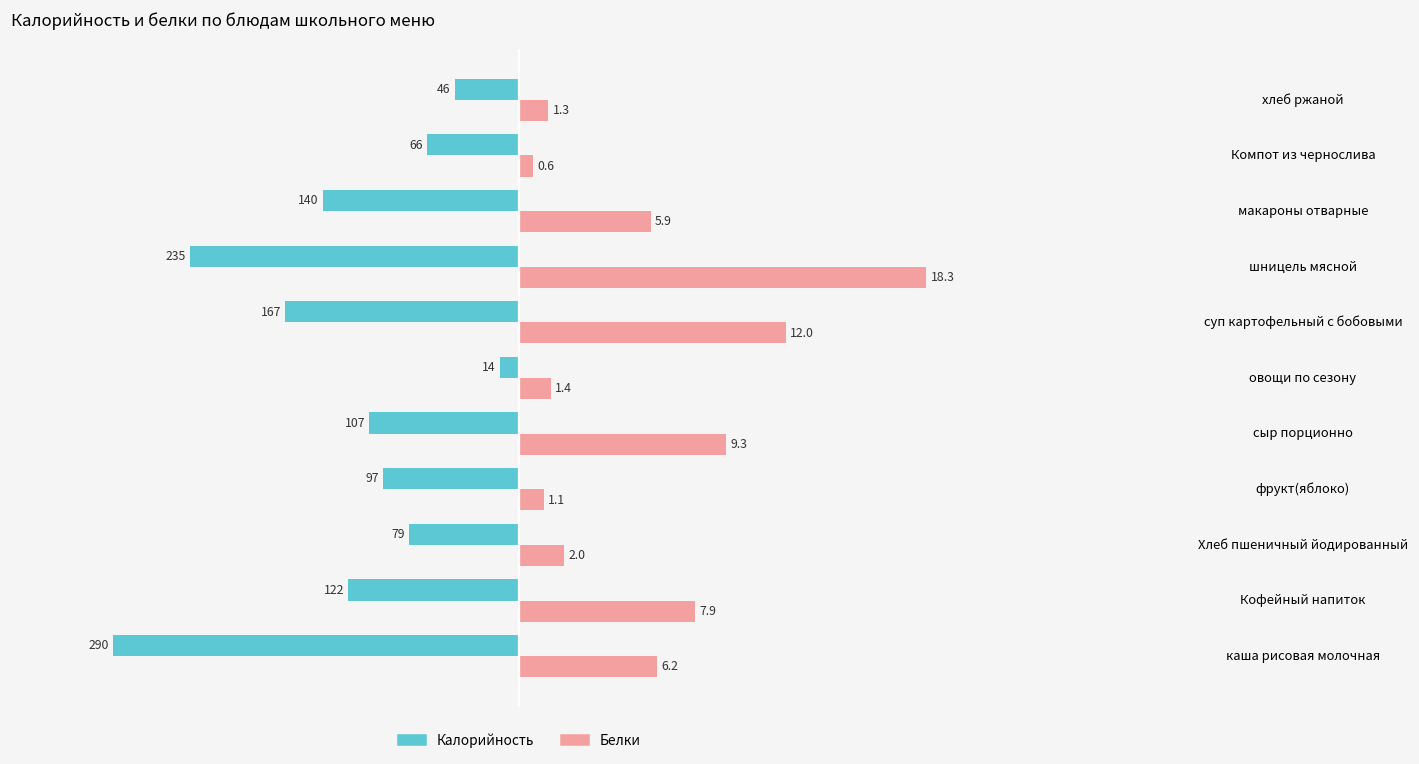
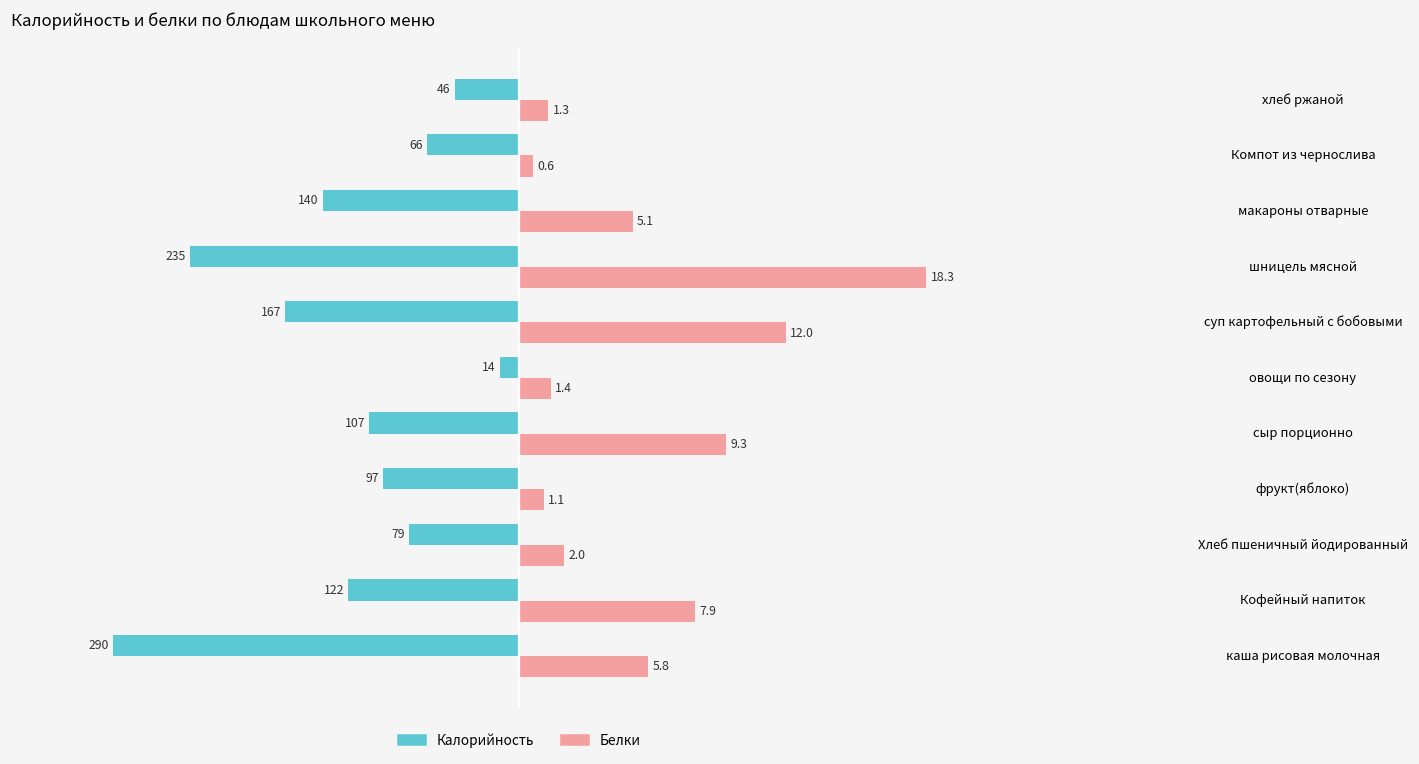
Белки, макароны отварные: 5.9 -> 5.1
Белки, каша рисовая молочная: 6.2 -> 5.8
